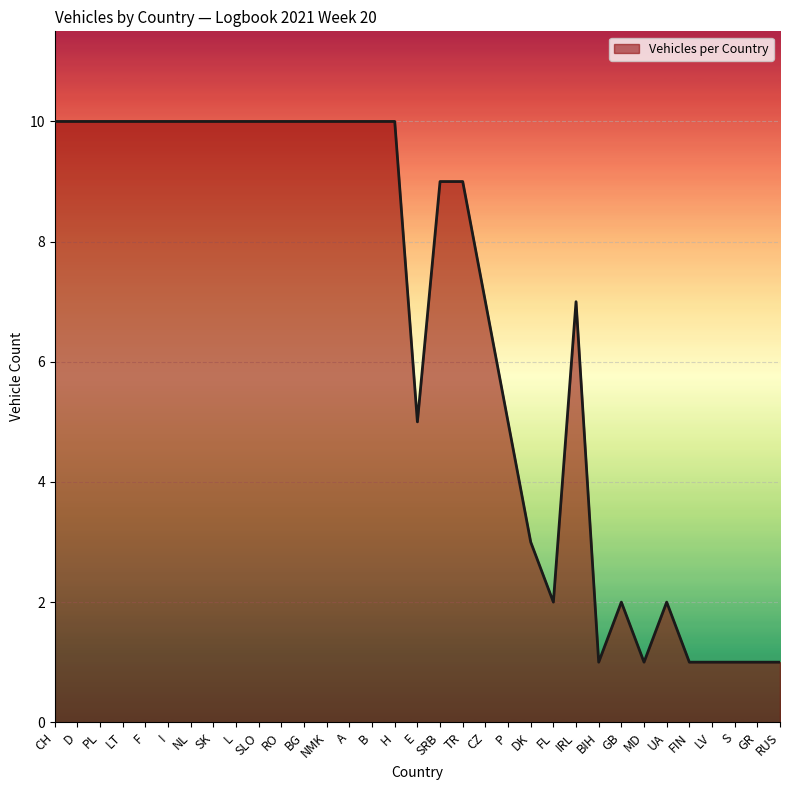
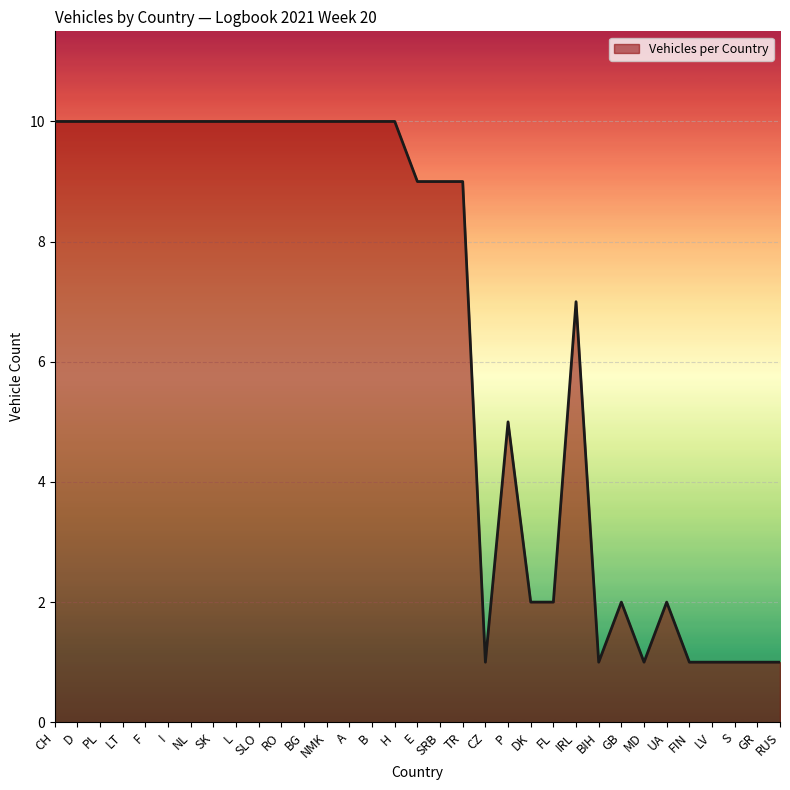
E: 5 -> 9
CZ: 7 -> 1
DK: 3 -> 2
